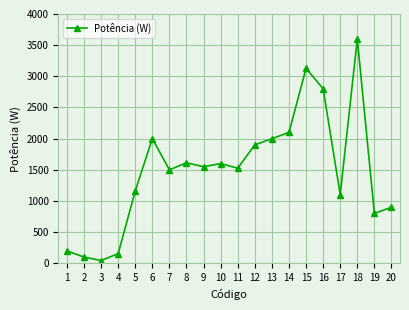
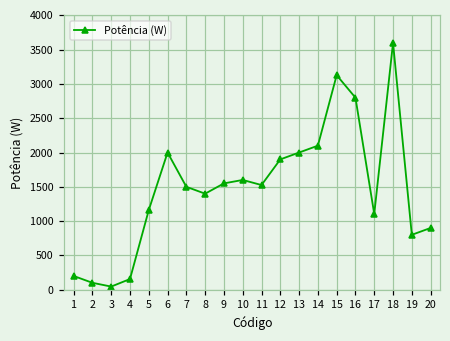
8: 1600 -> 1400
